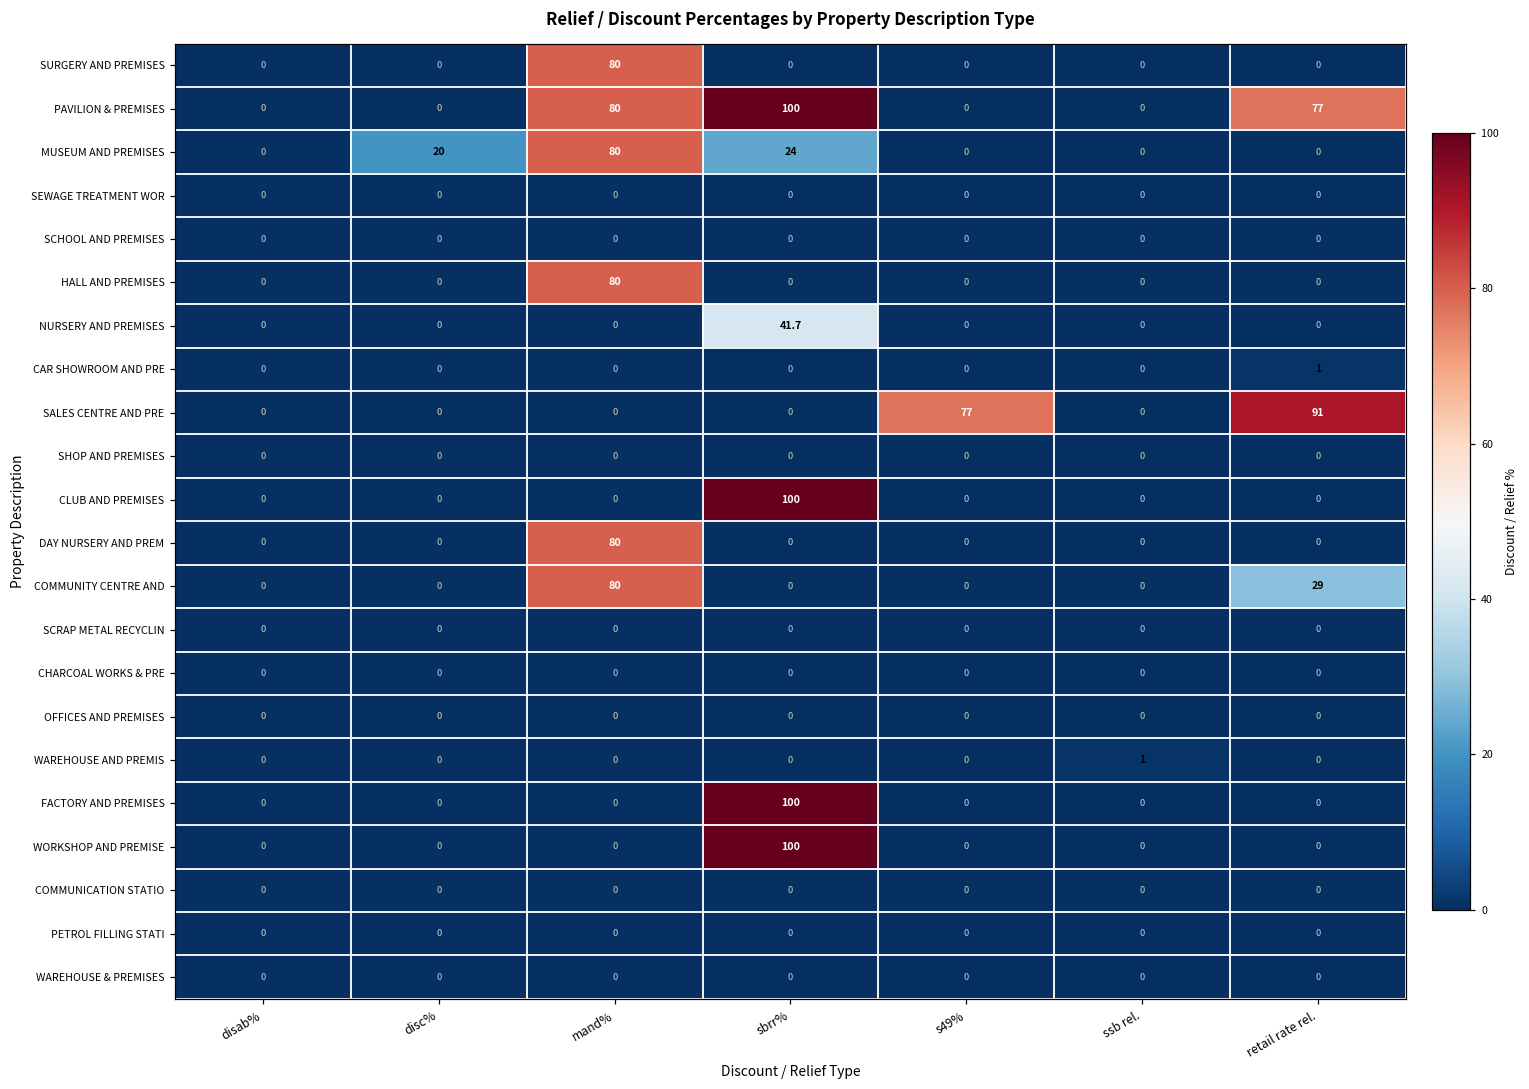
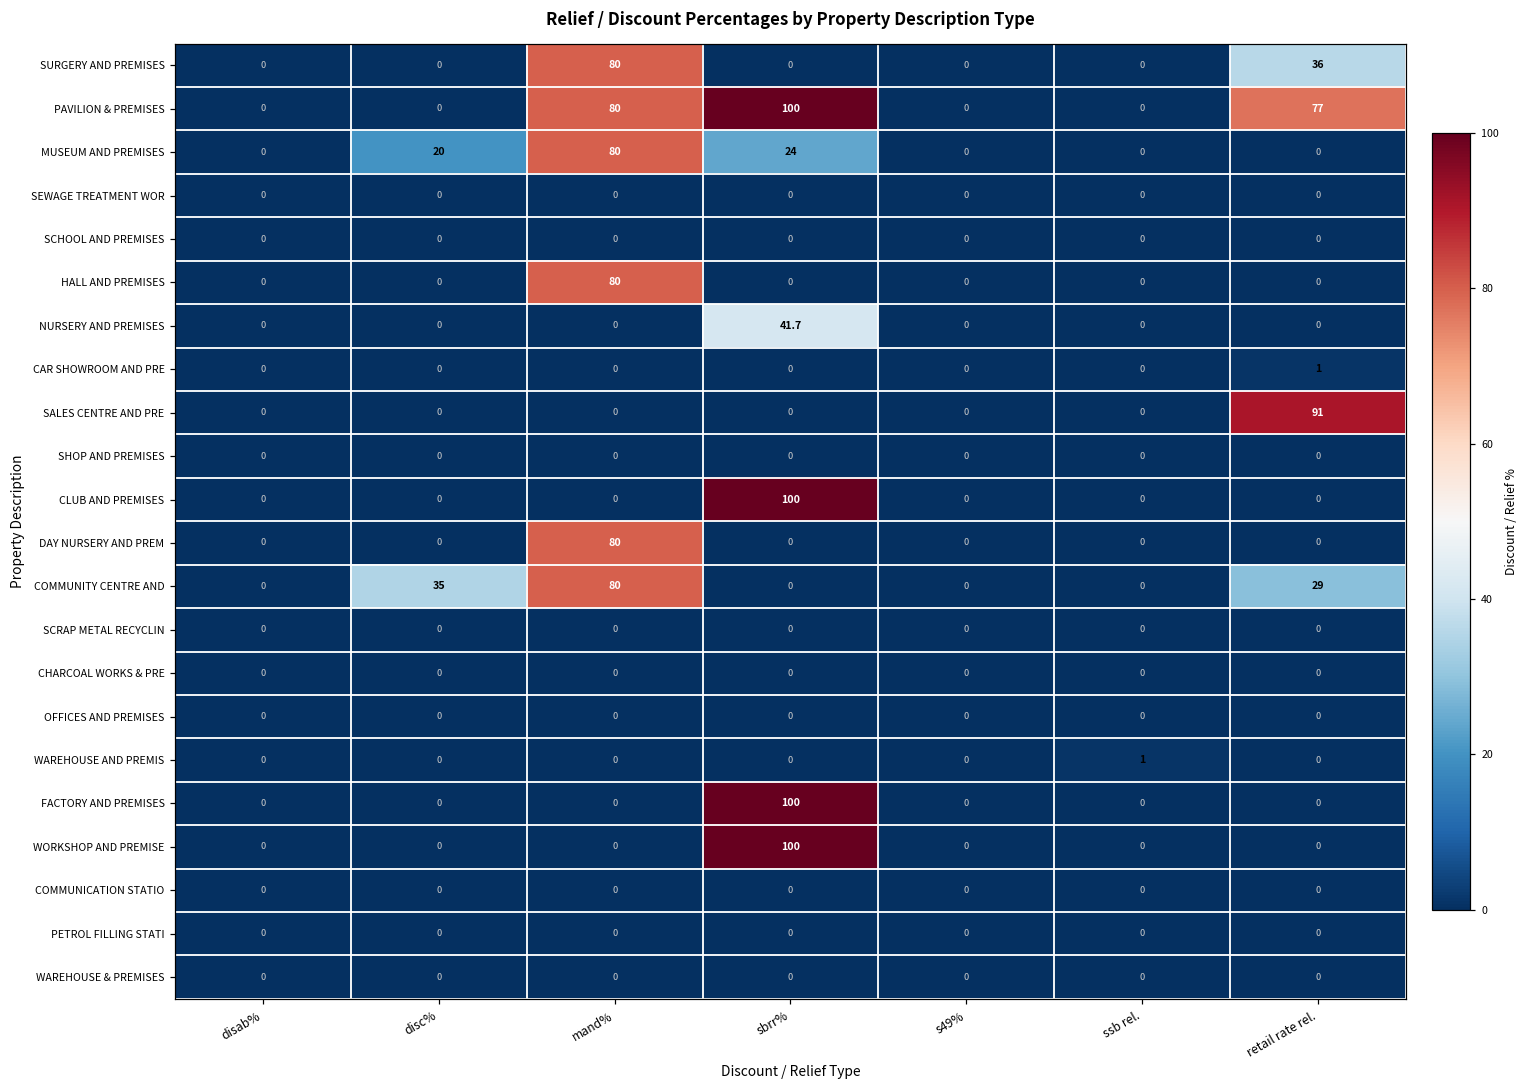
SURGERY AND PREMISES, retail rate rel.: 0 -> 36
SALES CENTRE AND PRE, s49%: 77 -> 0
COMMUNITY CENTRE AND, disc%: 0 -> 35
